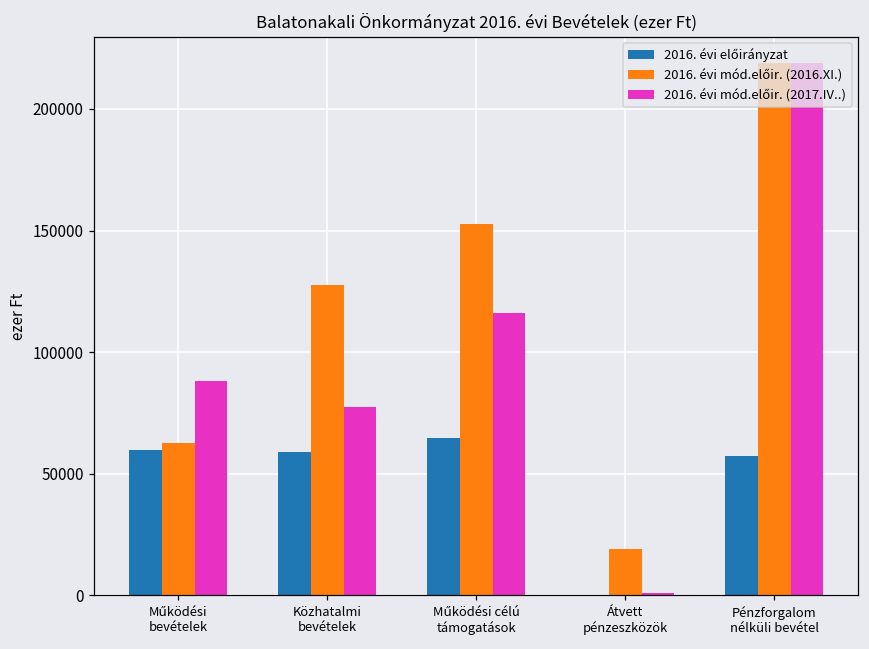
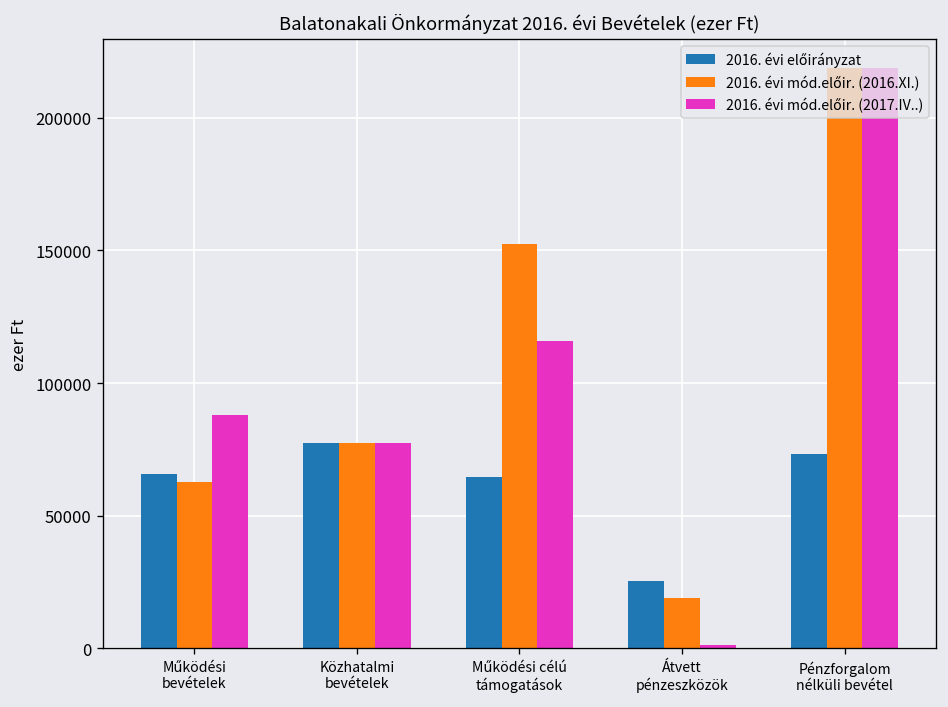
2016. évi előirányzat, Működési bevételek: 60000 -> 66000
2016. évi előirányzat, Közhatalmi bevételek: 59000 -> 78000
2016. évi mód.előir. (2016.XI.), Közhatalmi bevételek: 127000 -> 78000
2016. évi előirányzat, Átvett pénzeszközök: 0 -> 25000
2016. évi előirányzat, Pénzforgalom nélküli bevétel: 57000 -> 73000
